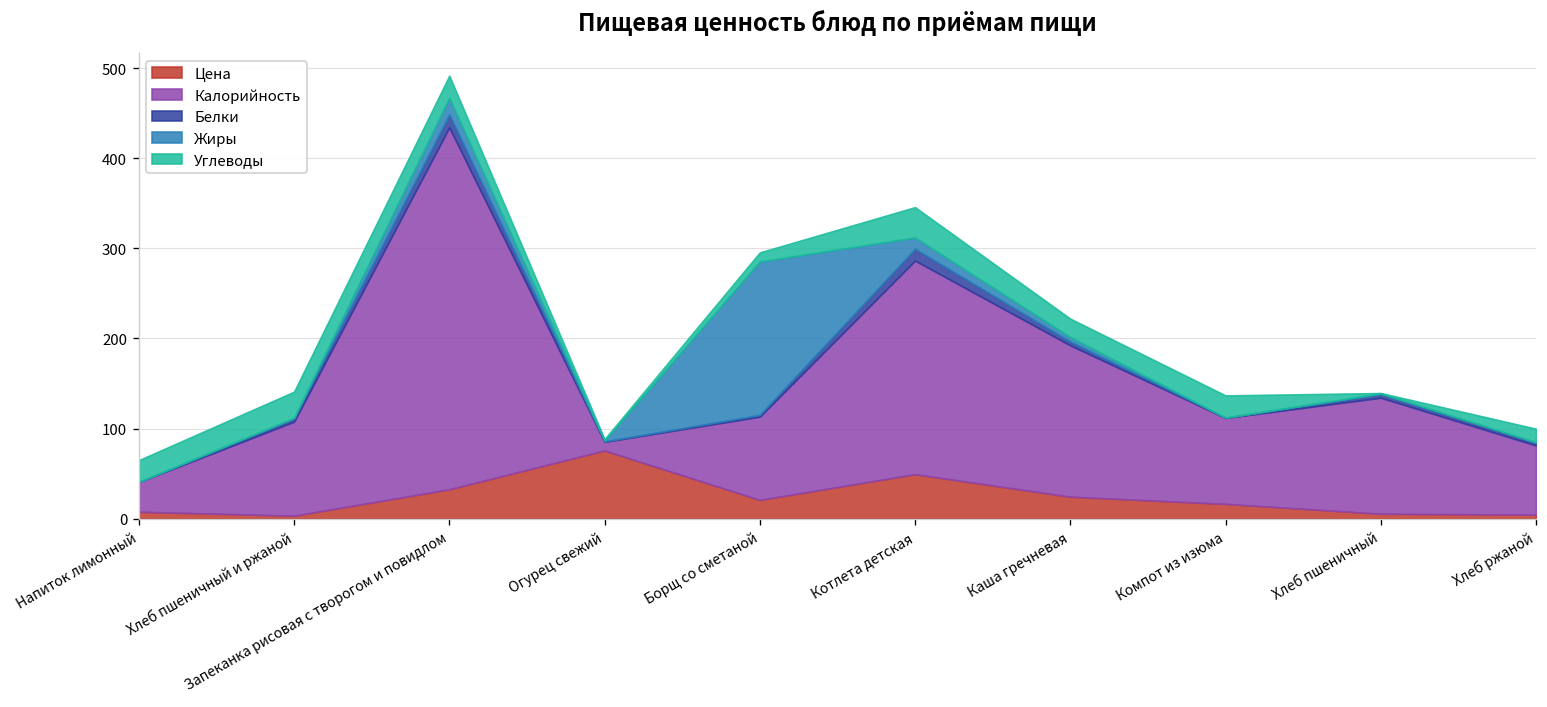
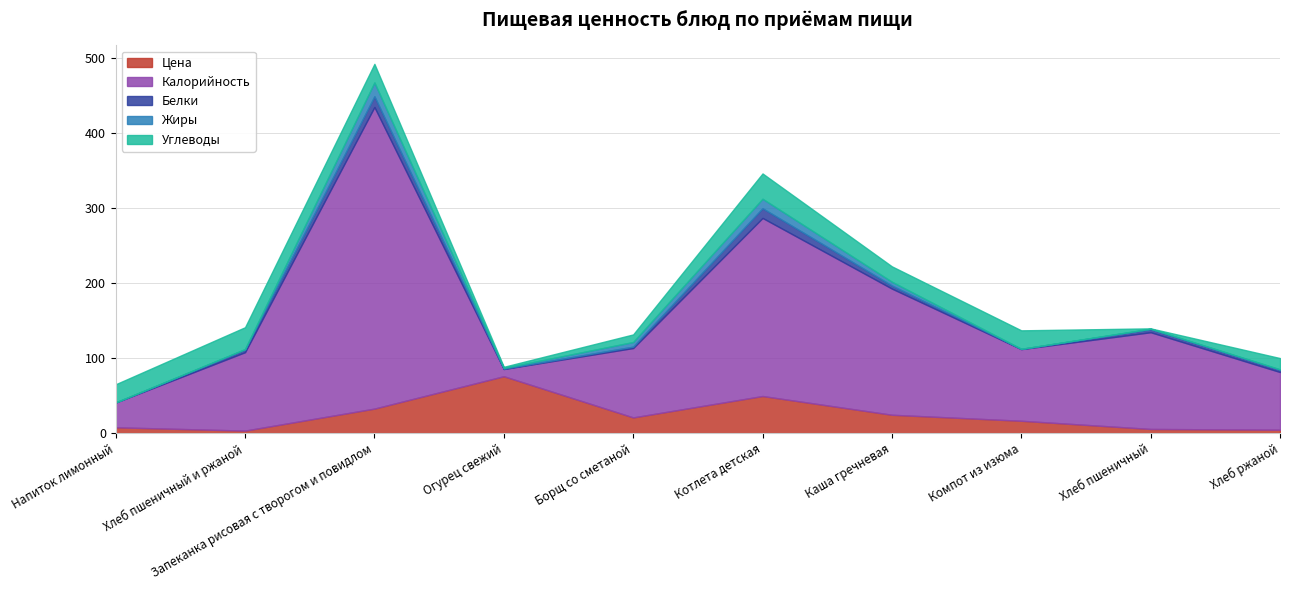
Жиры, Борщ со сметаной: 170 -> 10
